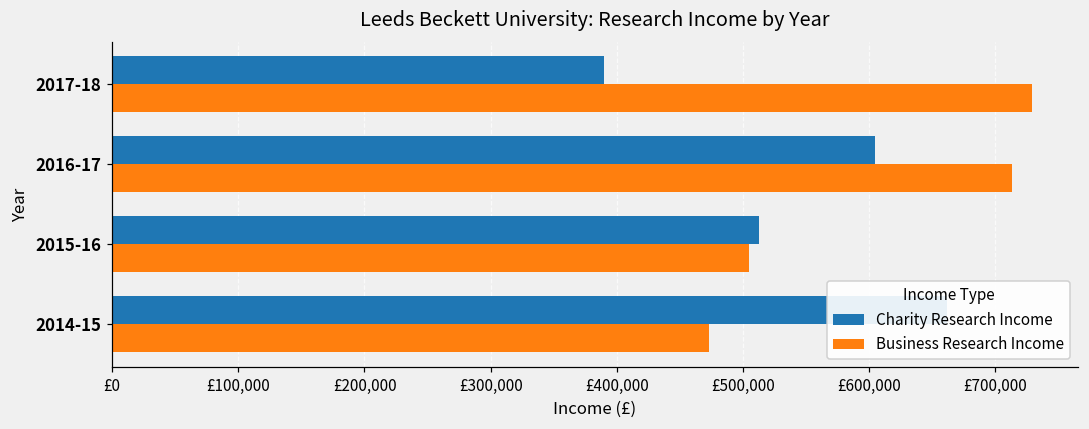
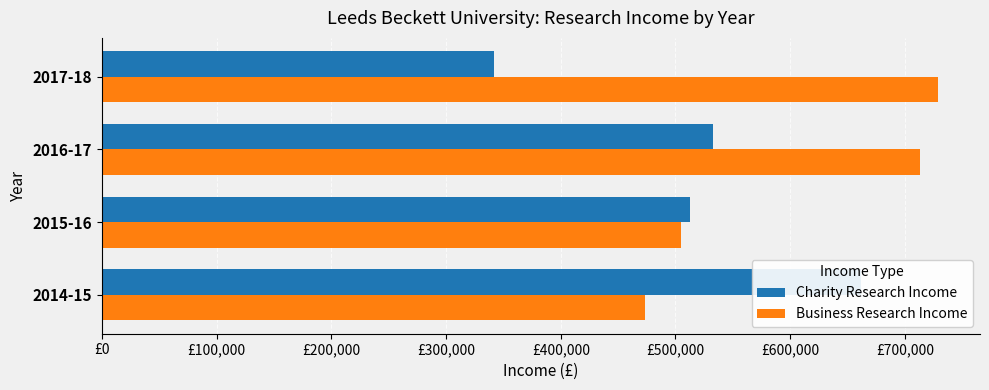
Charity Research Income, 2017-18: £390,000 -> £342,000
Charity Research Income, 2016-17: £605,000 -> £533,000
